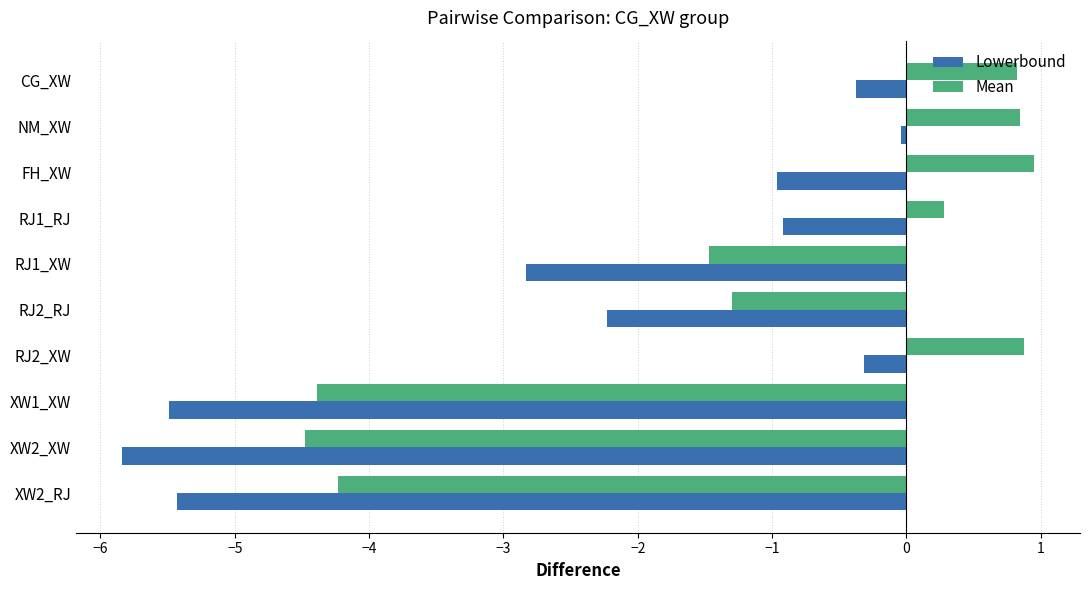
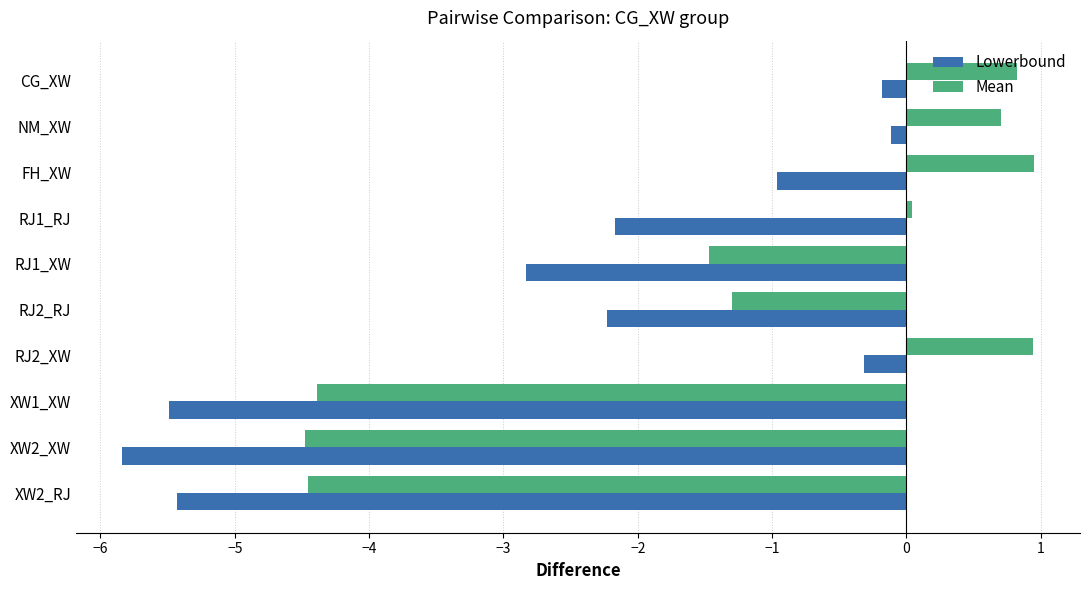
Lowerbound, CG_XW: -0.37 -> -0.18
Mean, NM_XW: 0.84 -> 0.71
Lowerbound, NM_XW: -0.04 -> -0.12
Mean, RJ1_RJ: 0.28 -> 0.04
Lowerbound, RJ1_RJ: -0.92 -> -2.17
Mean, RJ2_XW: 0.88 -> 0.94
Mean, XW2_RJ: -4.23 -> -4.45
